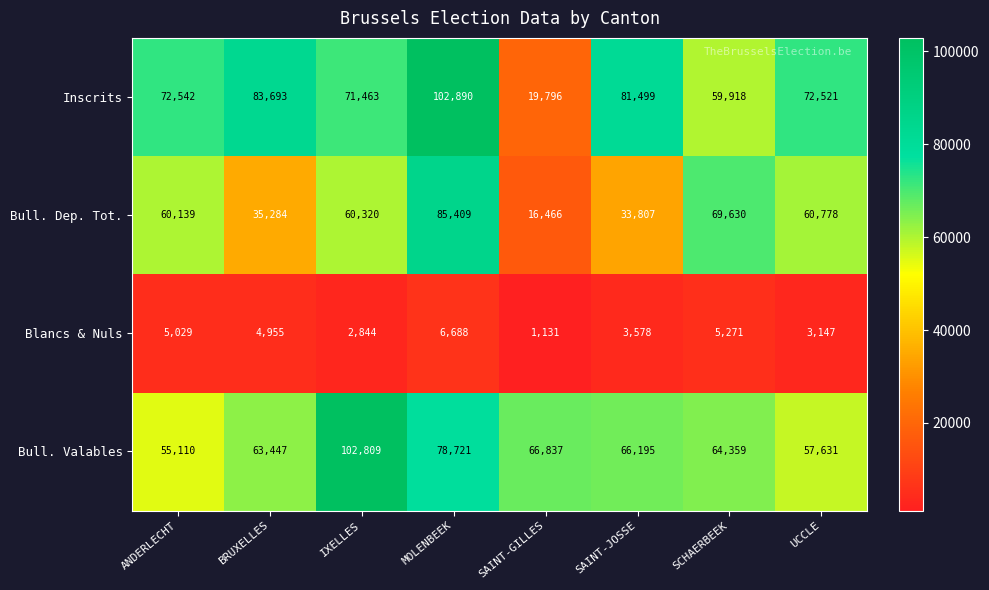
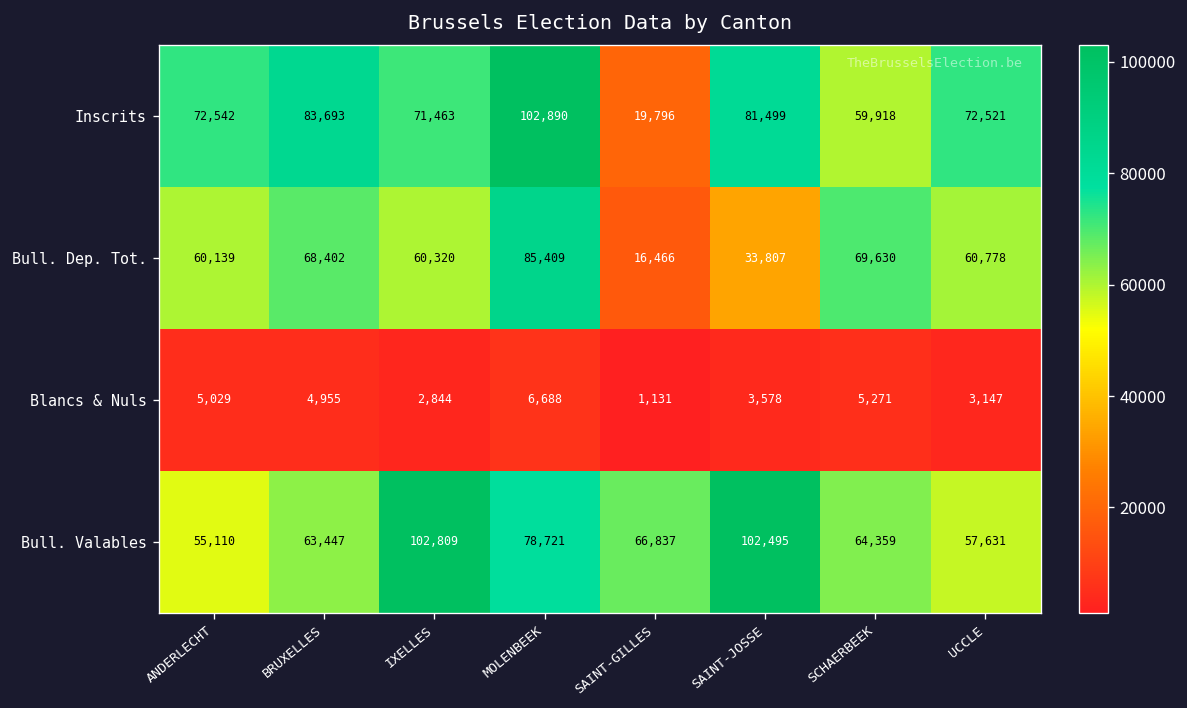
Bull. Dep. Tot., BRUXELLES: 35,284 -> 68,402
Bull. Valables, SAINT-JOSSE: 66,195 -> 102,495
